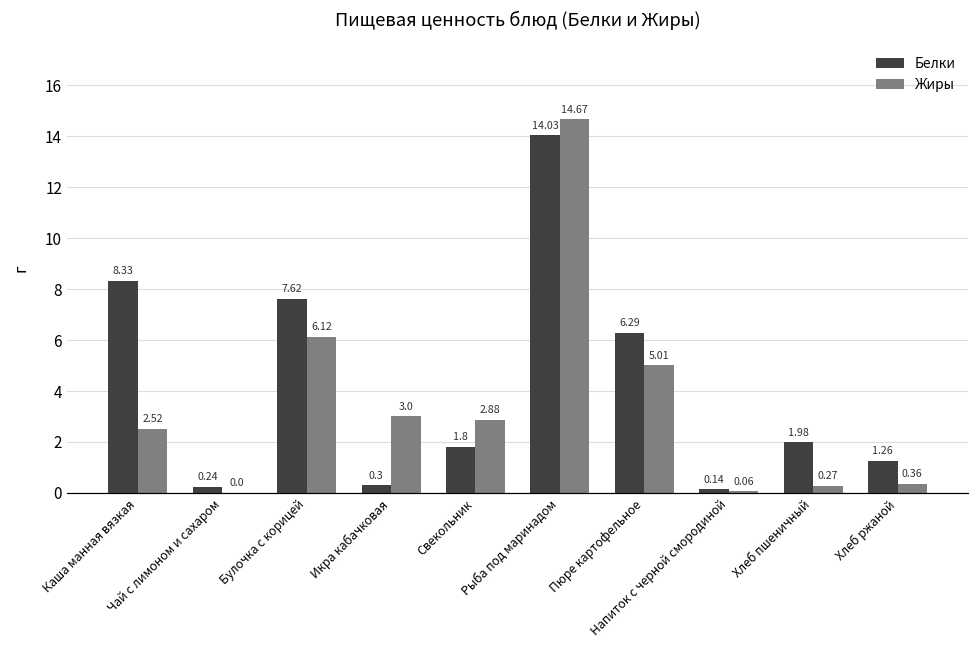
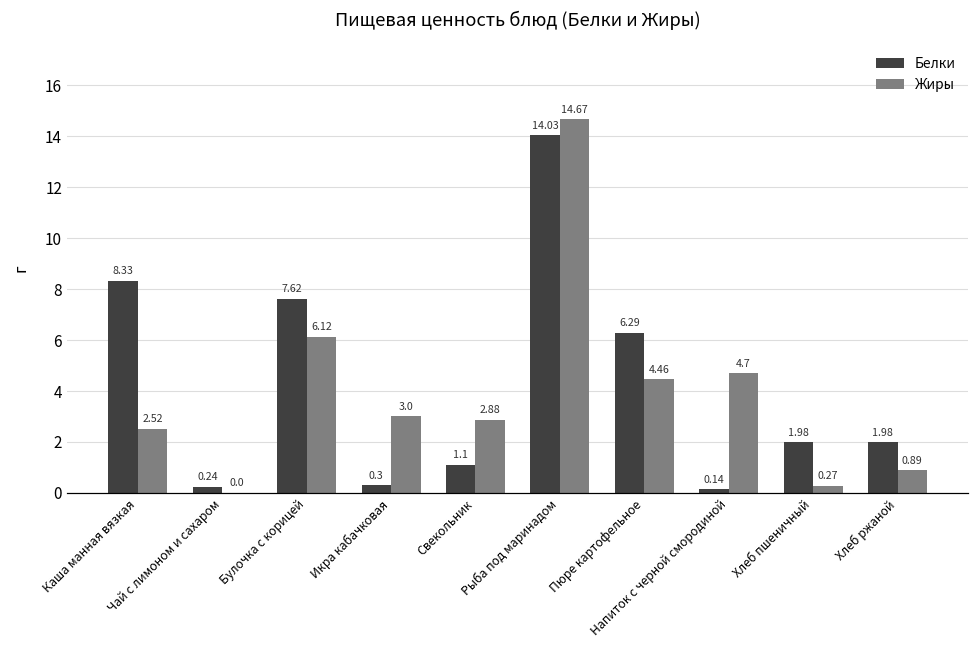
Белки, Свекольник: 1.8 -> 1.1
Жиры, Пюре картофельное: 5.01 -> 4.46
Жиры, Напиток с черной смородиной: 0.06 -> 4.7
Белки, Хлеб ржаной: 1.26 -> 1.98
Жиры, Хлеб ржаной: 0.36 -> 0.89
